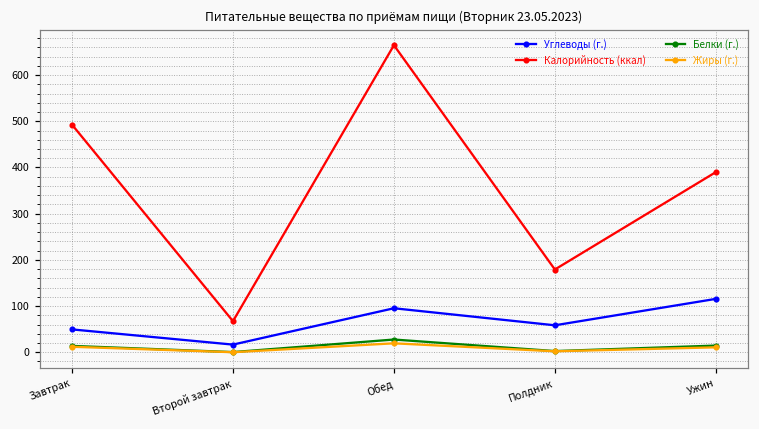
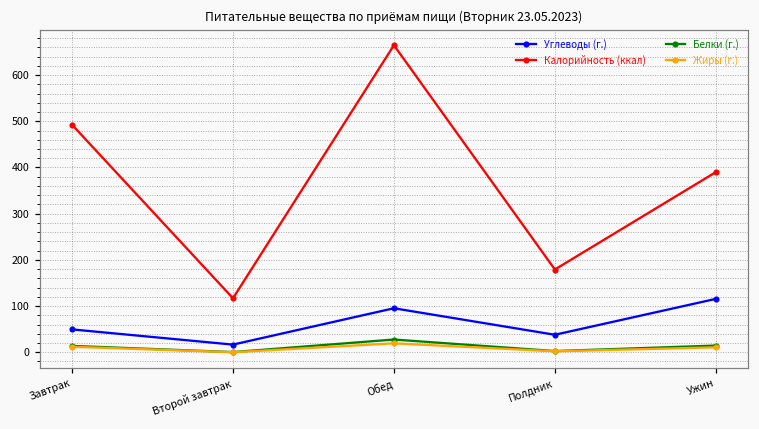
Калорийность (ккал), Второй завтрак: 70 -> 120
Углеводы (г.), Полдник: 60 -> 40
